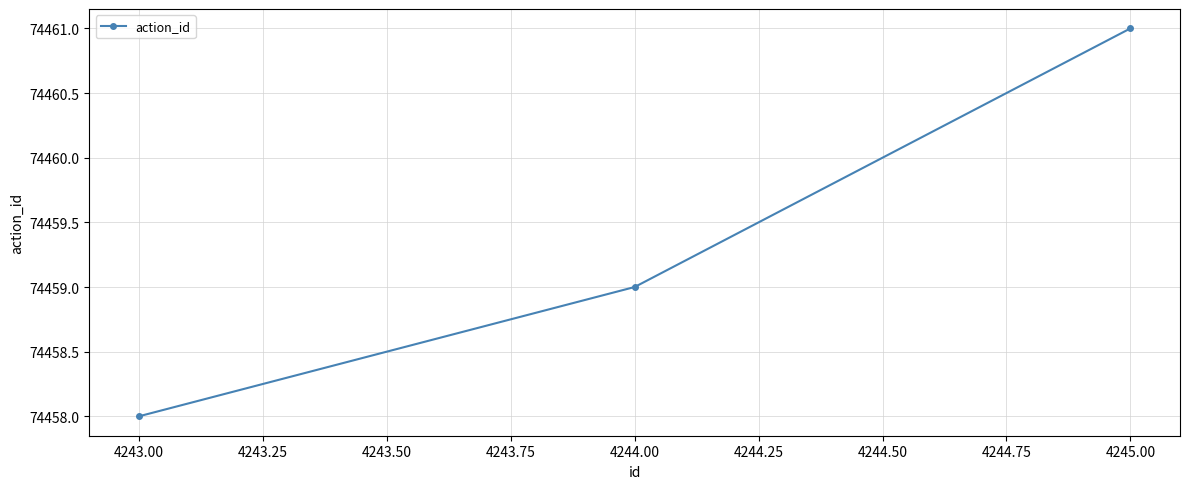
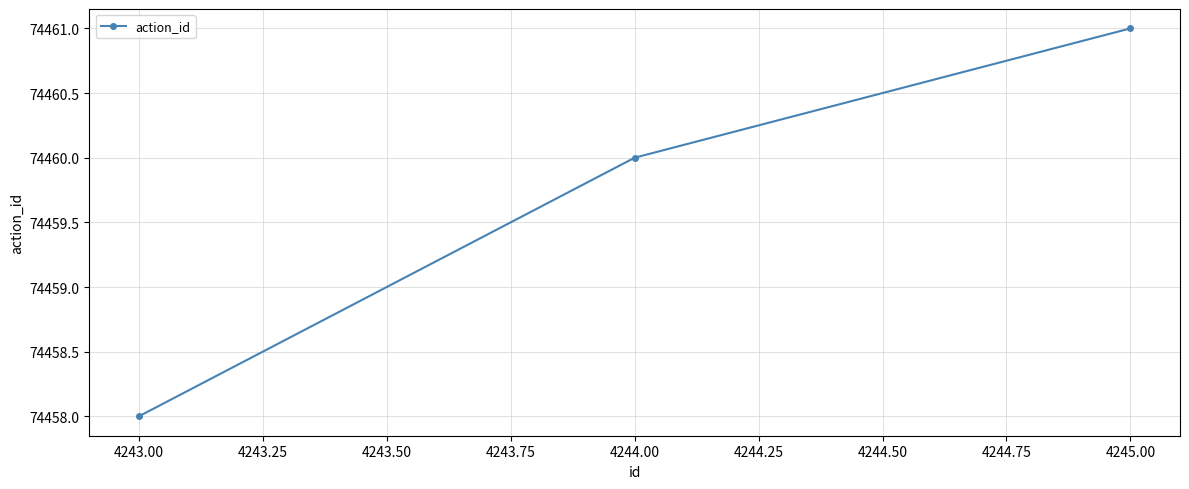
4244.00: 74459 -> 74460
